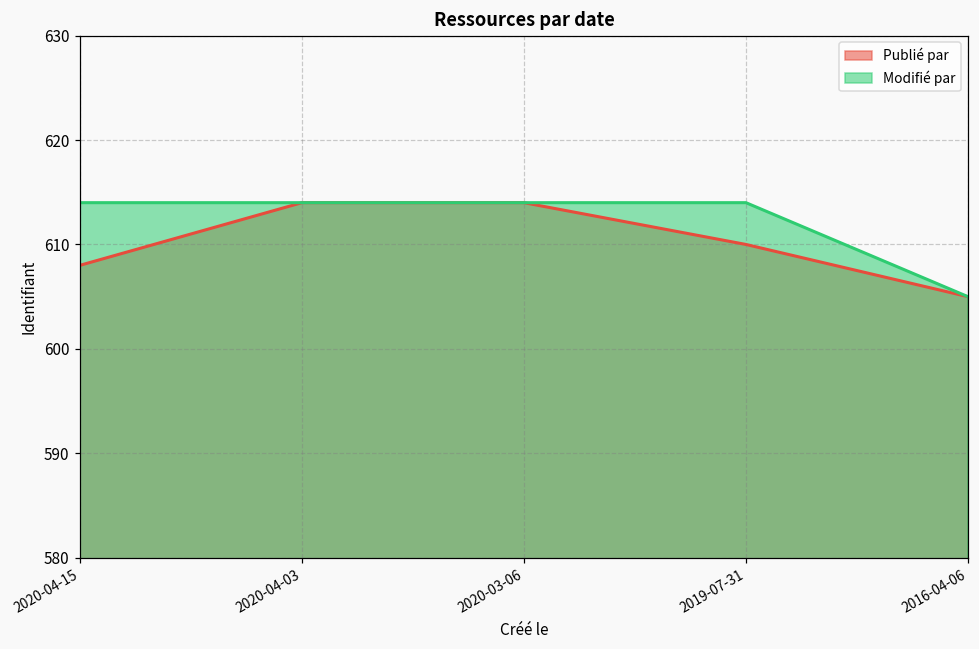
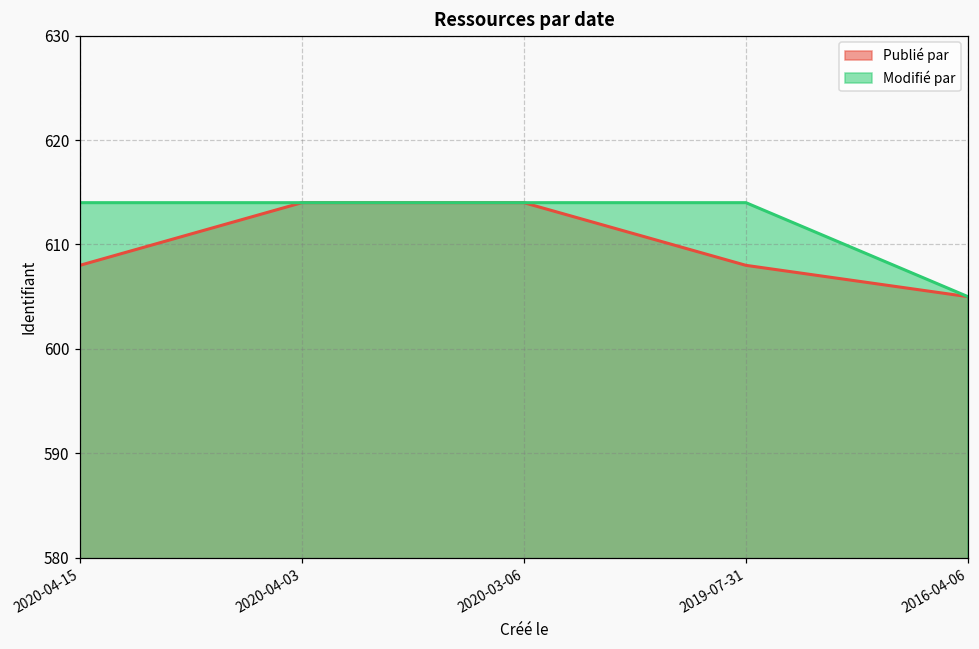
Publié par, 2019-07-31: 610 -> 608
